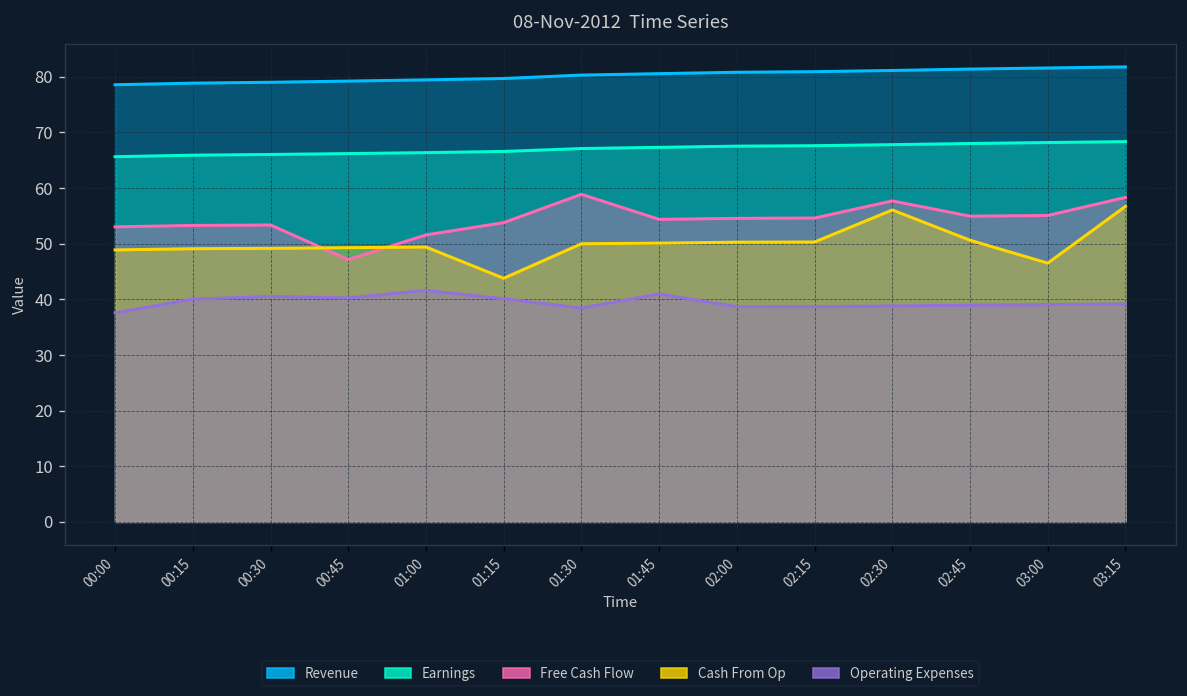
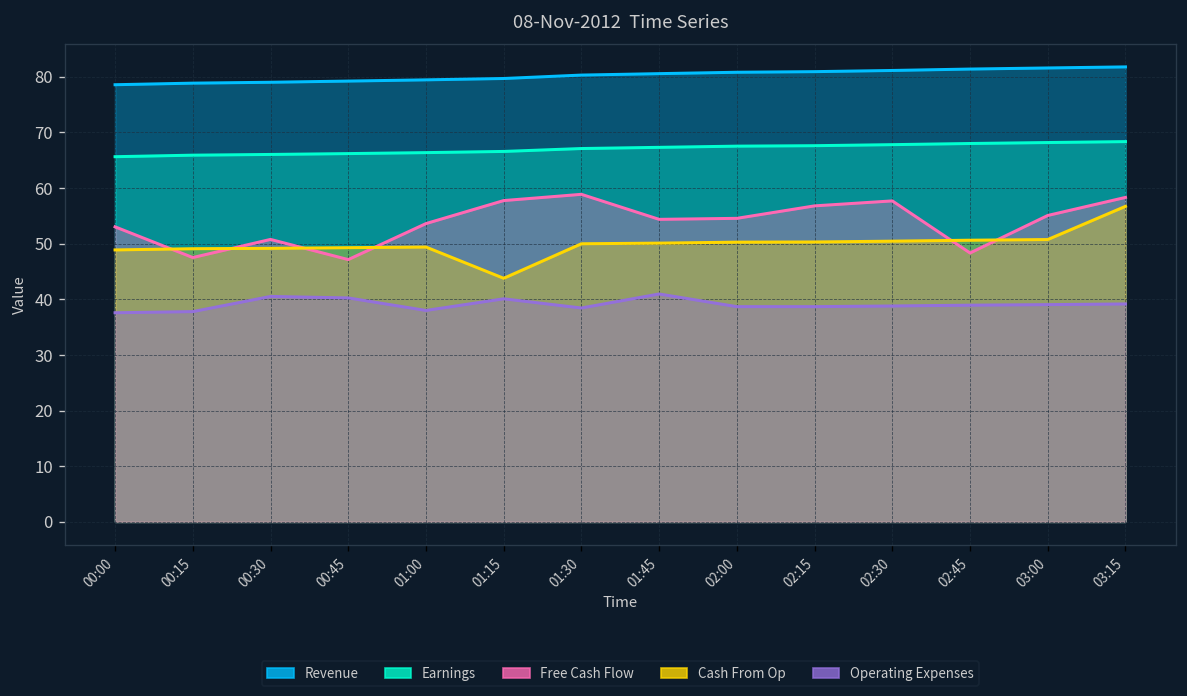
Free Cash Flow, 00:15: 53 -> 48
Operating Expenses, 00:15: 40 -> 38
Free Cash Flow, 00:30: 53 -> 51
Free Cash Flow, 01:00: 52 -> 54
Operating Expenses, 01:00: 42 -> 38
Free Cash Flow, 01:15: 54 -> 58
Free Cash Flow, 02:15: 55 -> 57
Cash From Op, 02:30: 56 -> 50
Free Cash Flow, 02:45: 55 -> 48
Cash From Op, 03:00: 46 -> 51
